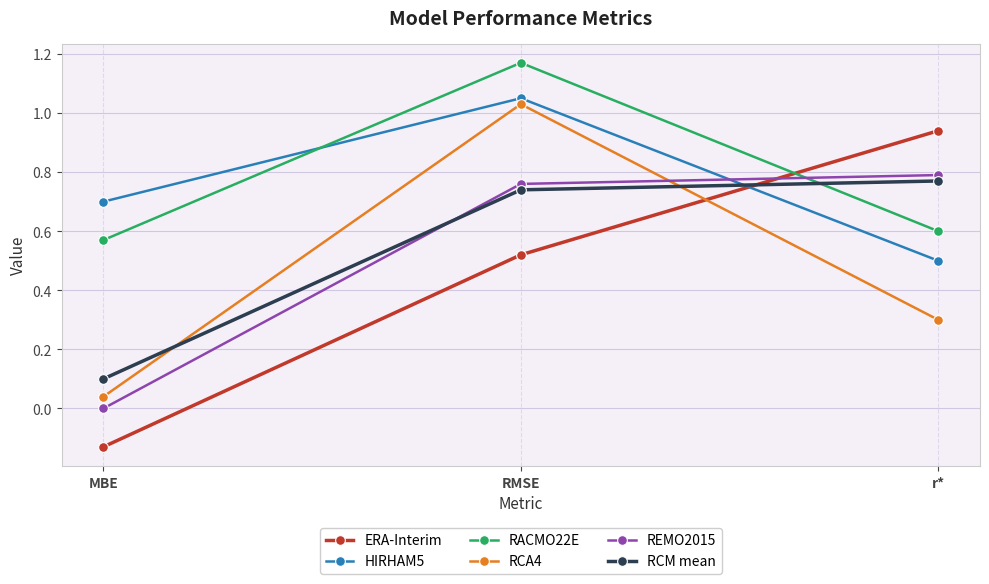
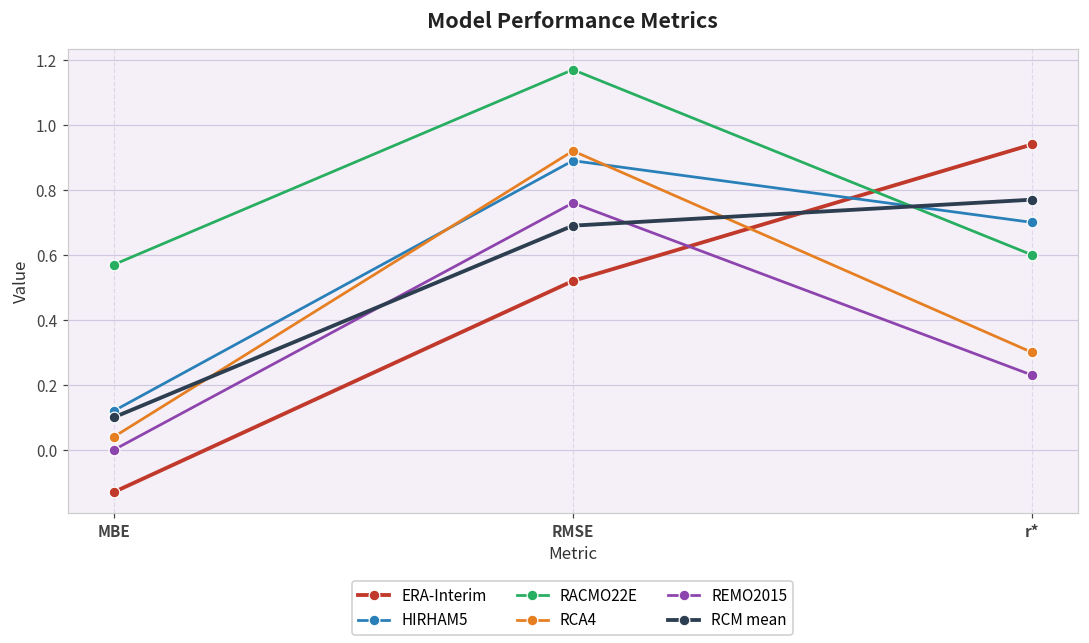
HIRHAM5, MBE: 0.70 -> 0.12
HIRHAM5, RMSE: 1.05 -> 0.89
RCA4, RMSE: 1.03 -> 0.92
RCM mean, RMSE: 0.74 -> 0.69
HIRHAM5, r*: 0.5 -> 0.7
REMO2015, r*: 0.79 -> 0.23
